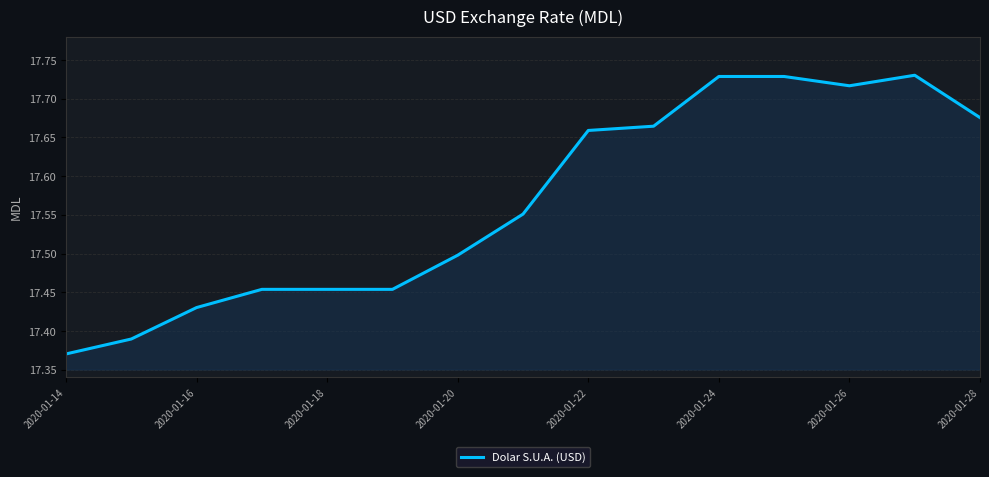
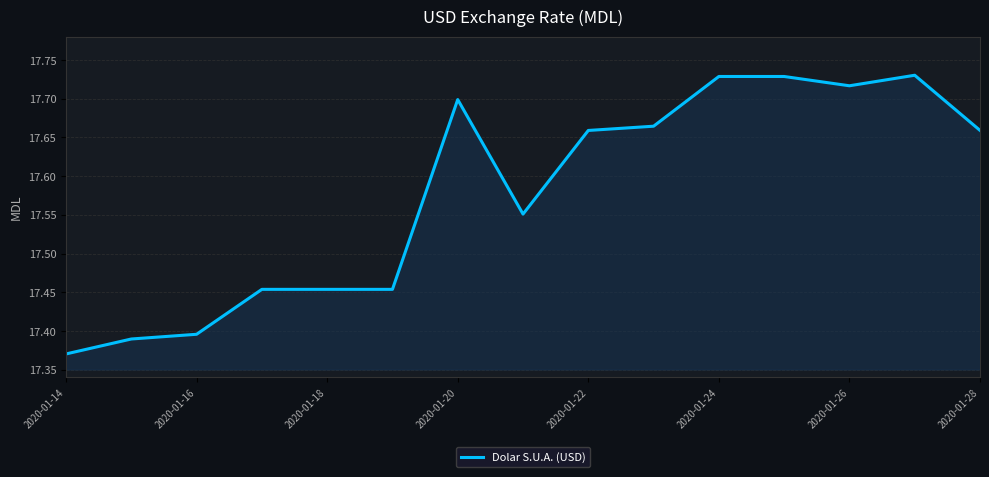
2020-01-16: 17.43 -> 17.40
2020-01-20: 17.50 -> 17.70
2020-01-28: 17.68 -> 17.66
